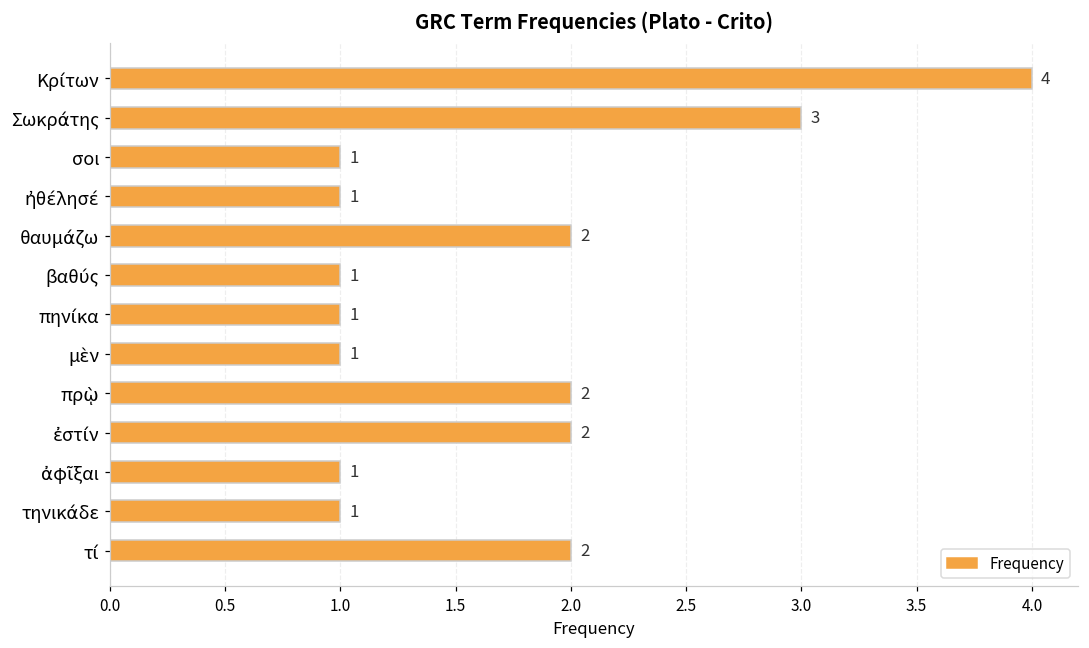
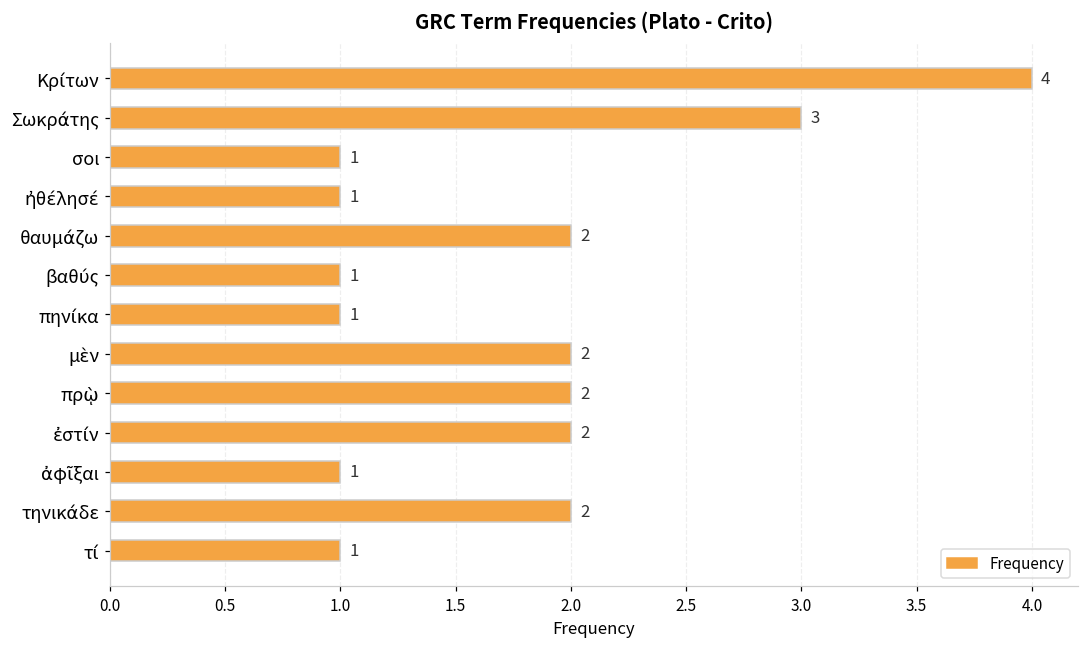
μὲν: 1 -> 2
τηνικάδε: 1 -> 2
τί: 2 -> 1
